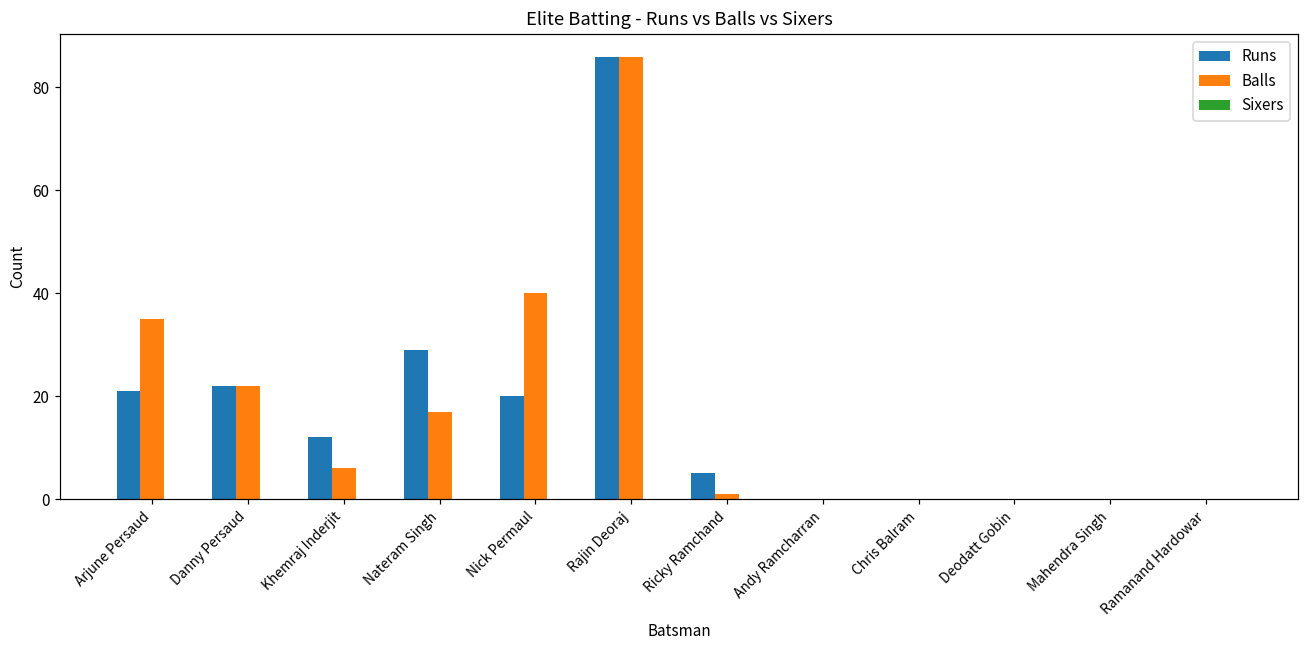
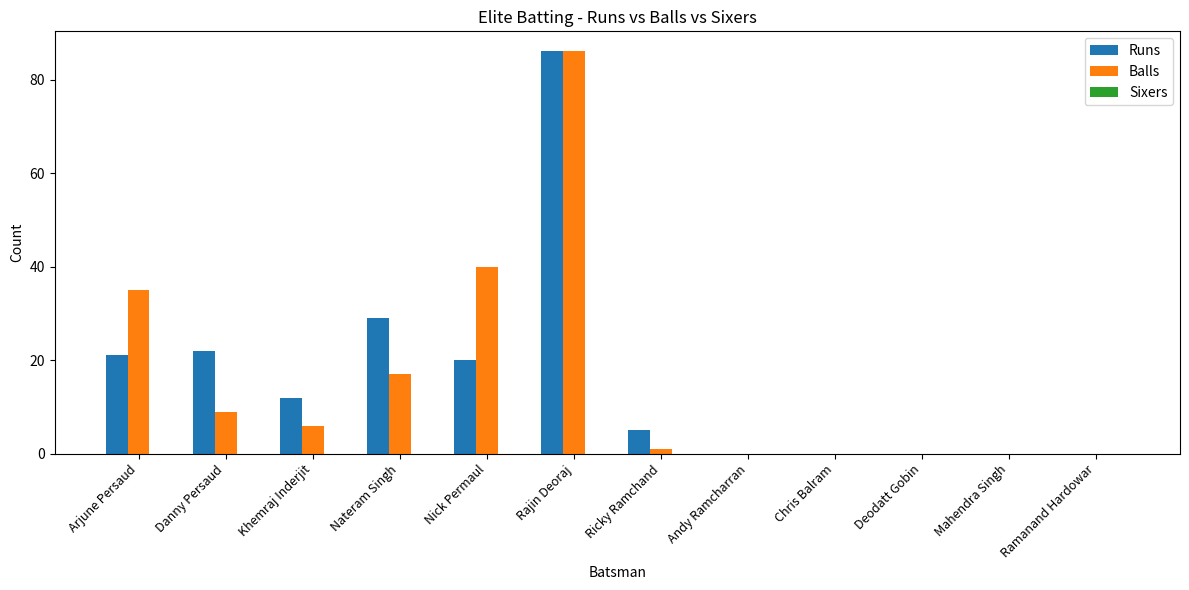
Balls, Danny Persaud: 22 -> 9
